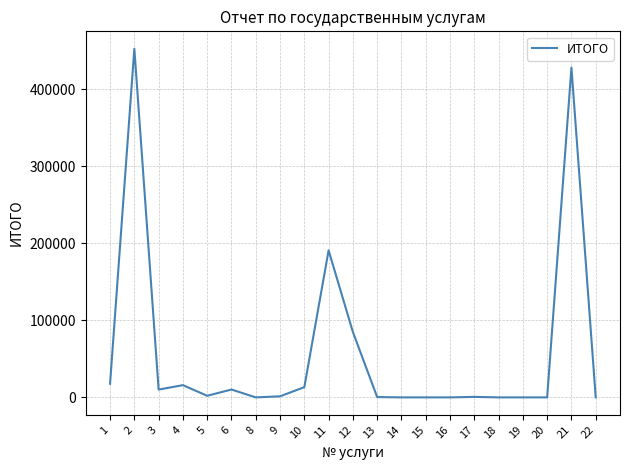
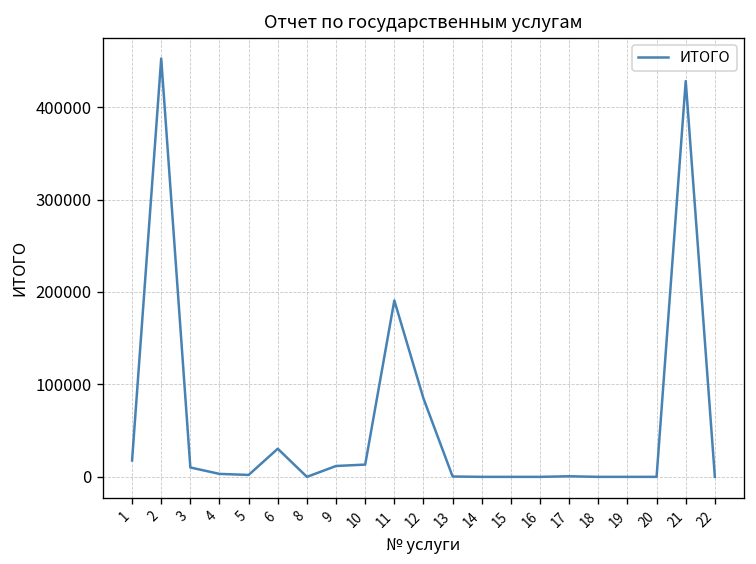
4: 20000 -> 0
6: 10000 -> 30000
9: 0 -> 10000
